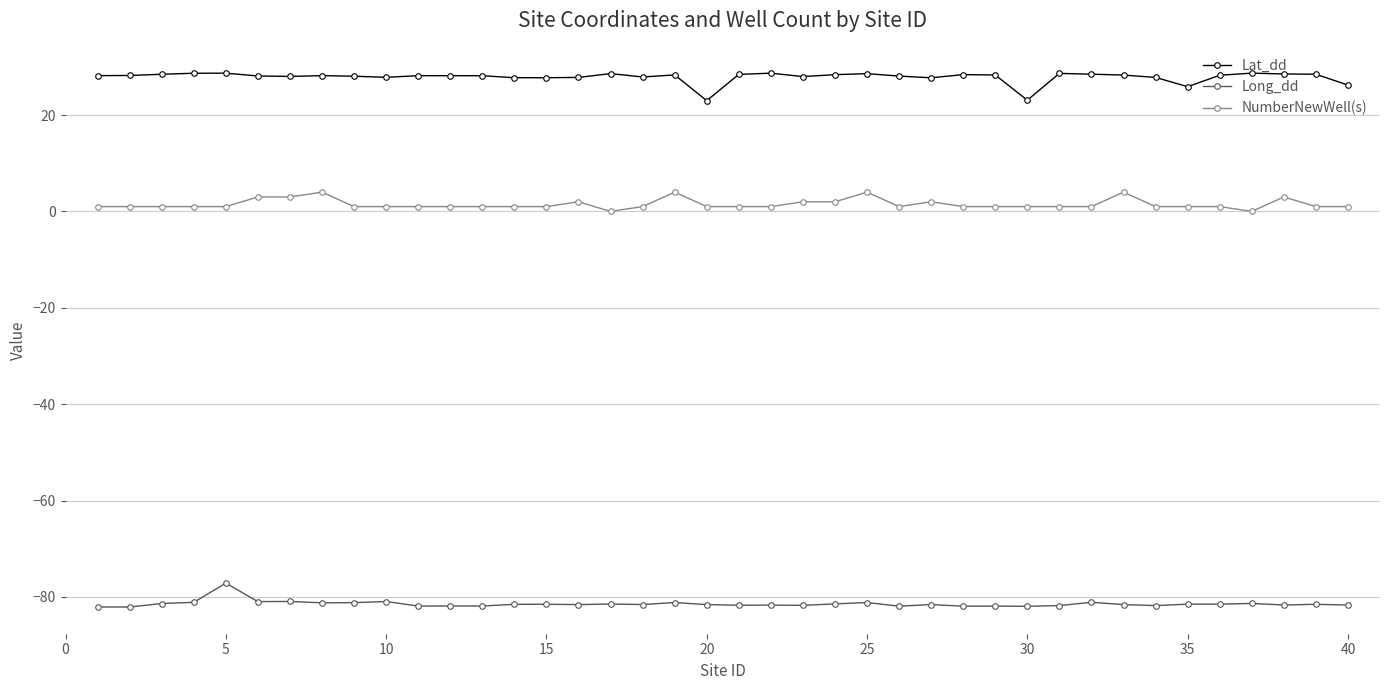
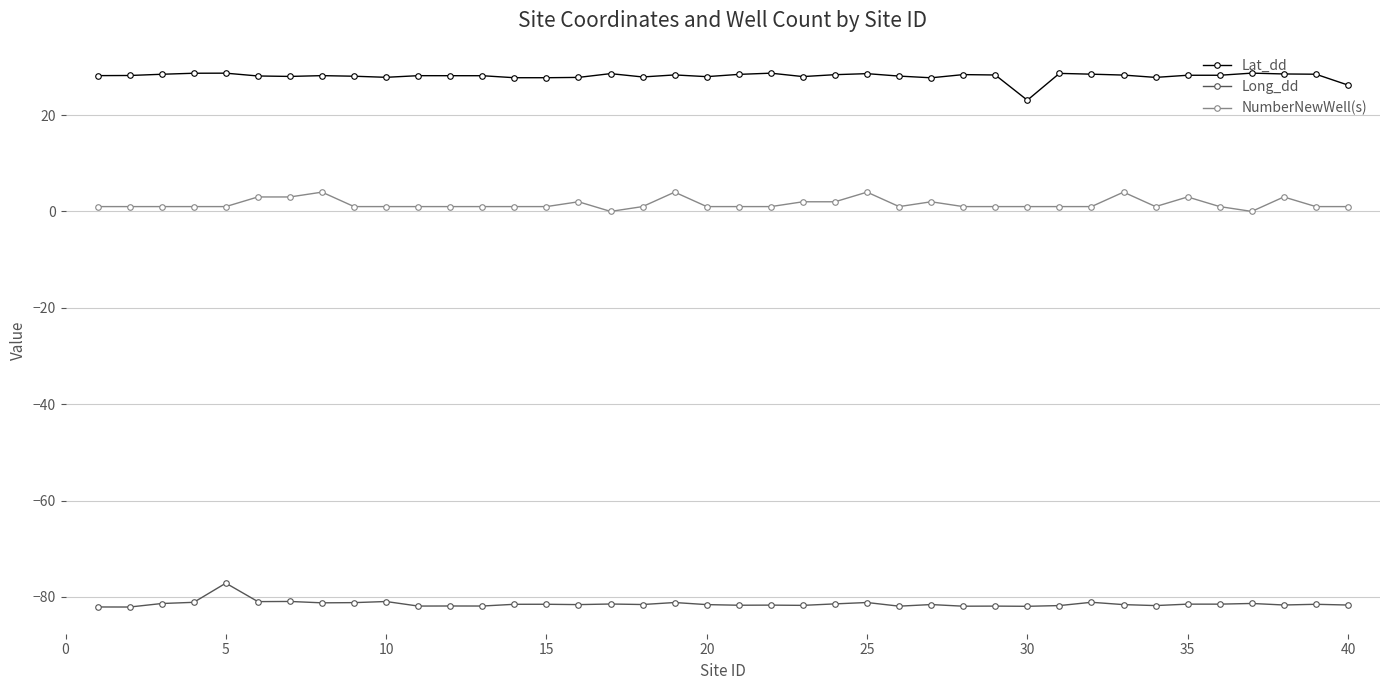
Lat_dd, 20: 23 -> 28
Lat_dd, 35: 26 -> 28
NumberNewWell(s), 35: 1 -> 3
